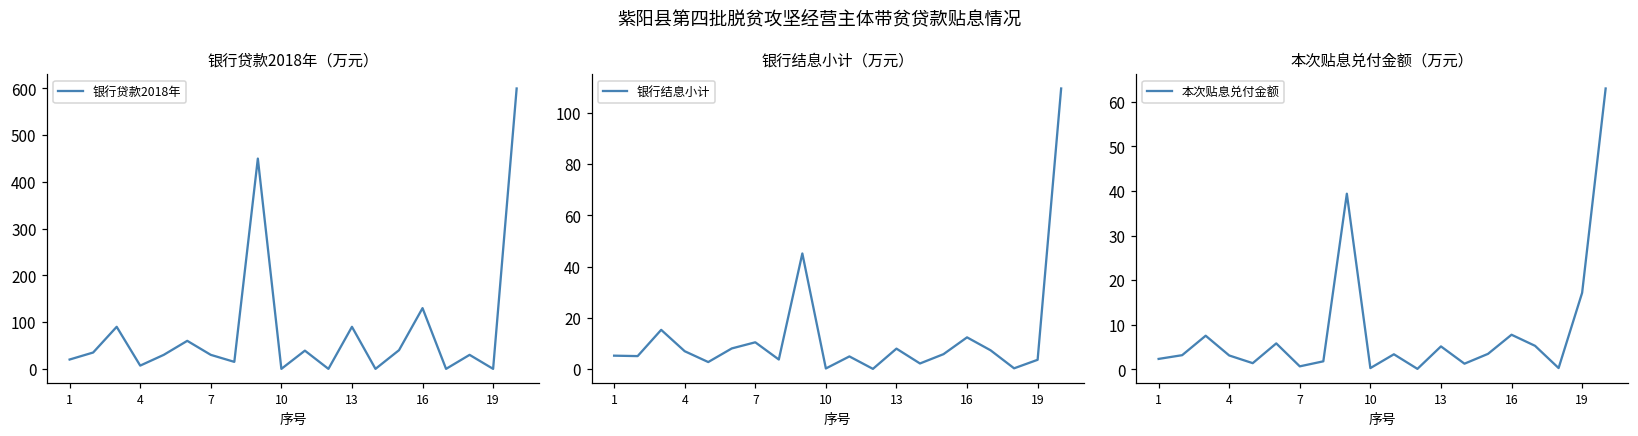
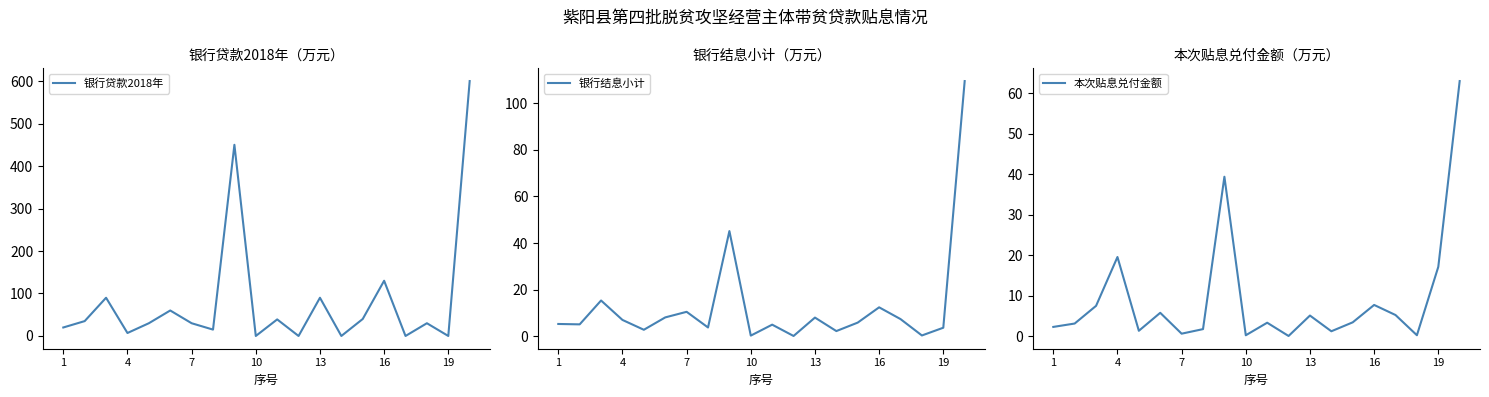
本次贴息兑付金额（万元）, 4: 3 -> 20
